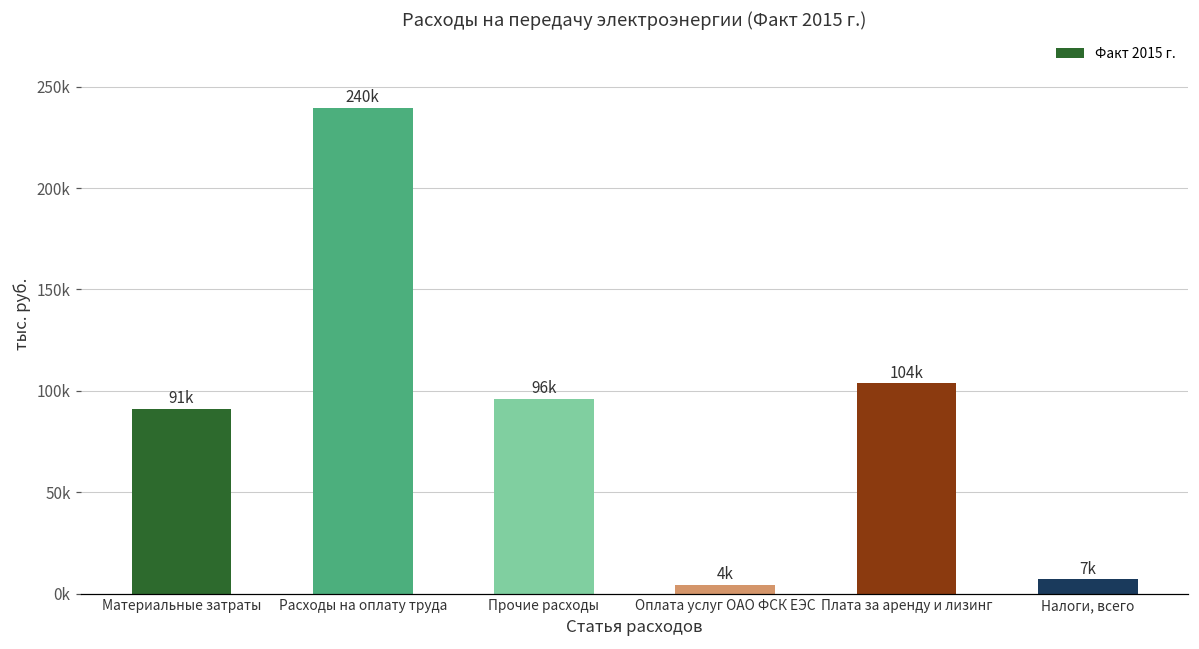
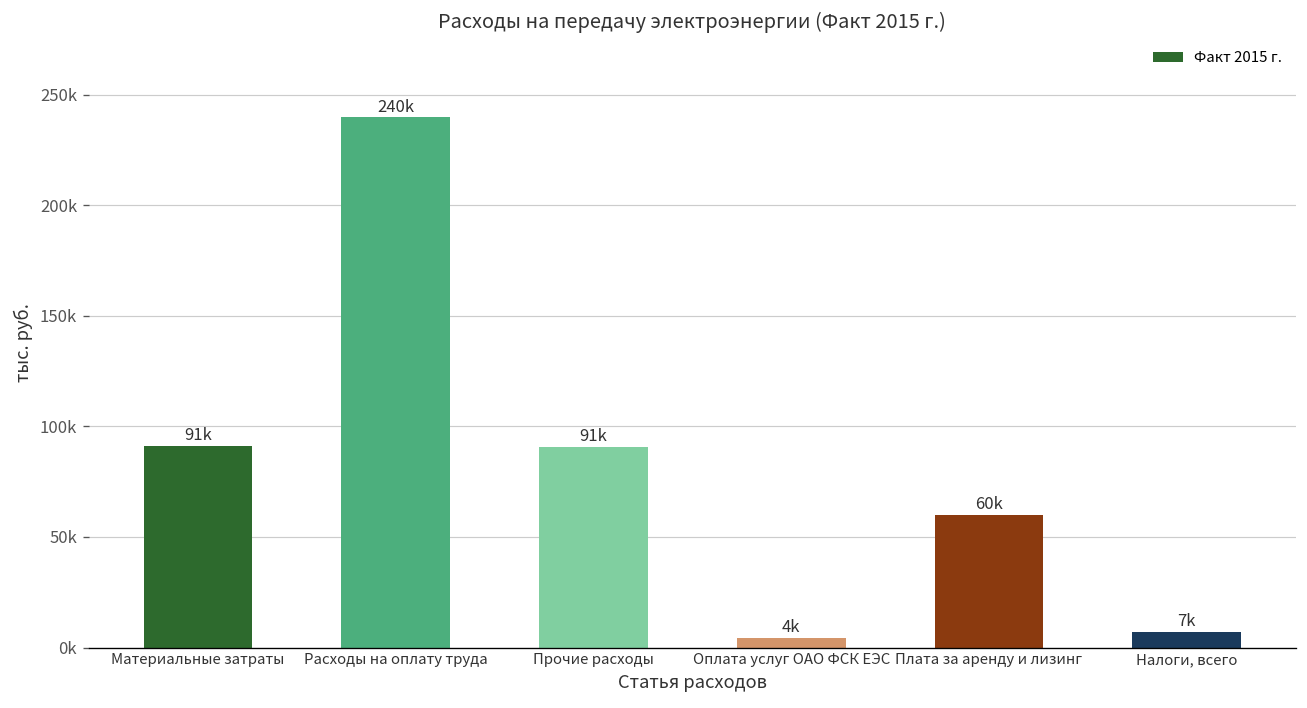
Прочие расходы: 96k -> 91k
Плата за аренду и лизинг: 104k -> 60k
